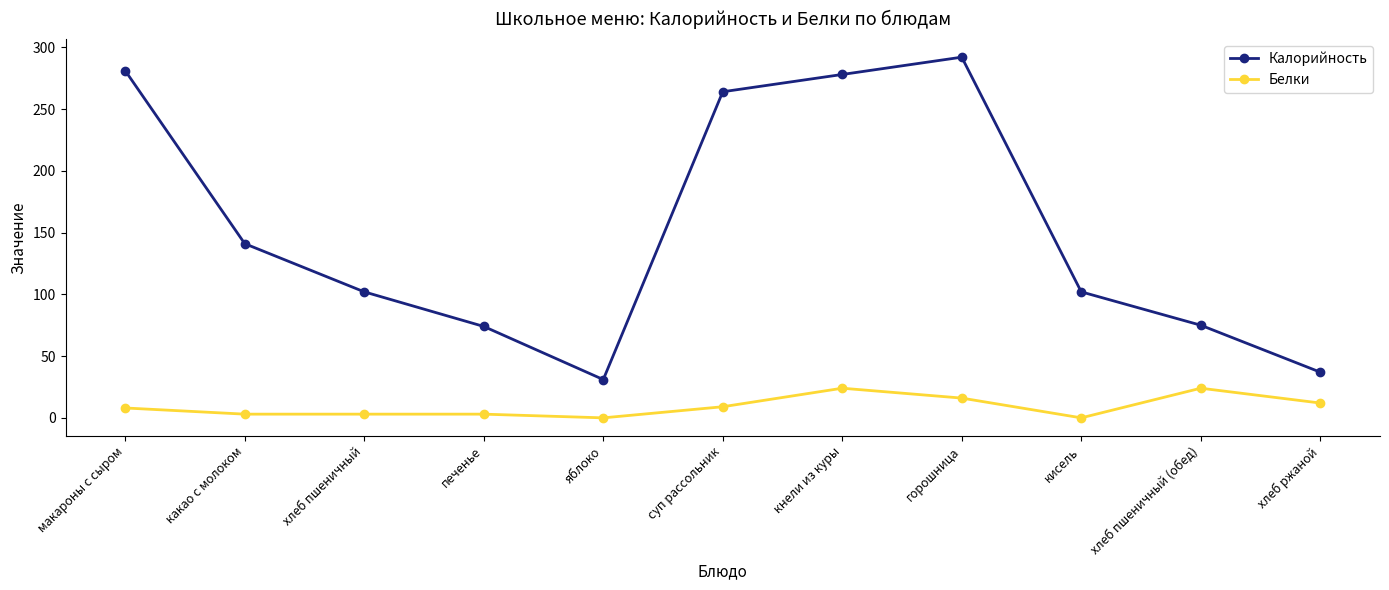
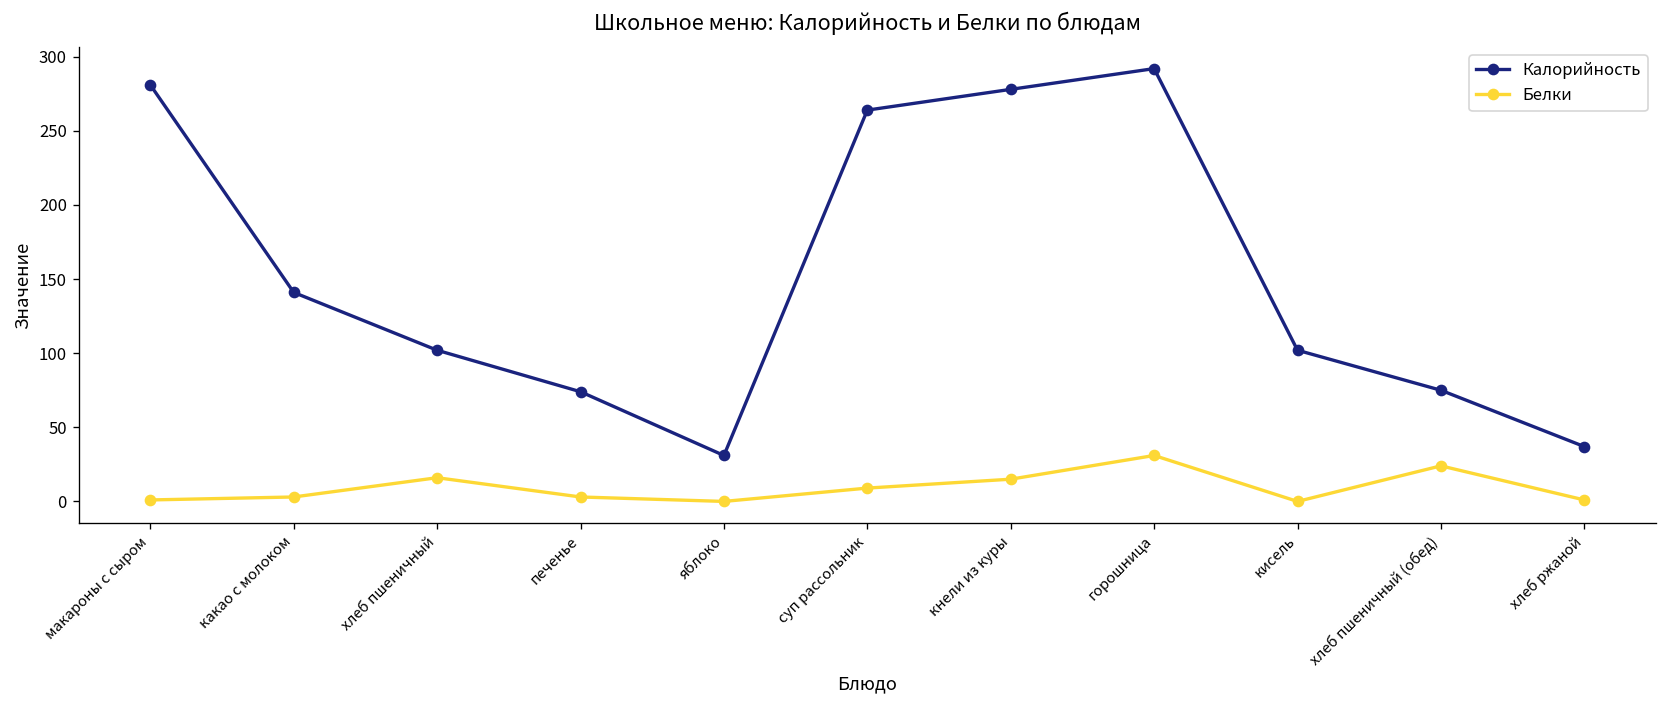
Белки, макароны с сыром: 8 -> 1
Белки, хлеб пшеничный: 3 -> 16
Белки, кнели из куры: 24 -> 15
Белки, горошница: 16 -> 31
Белки, хлеб ржаной: 12 -> 1
